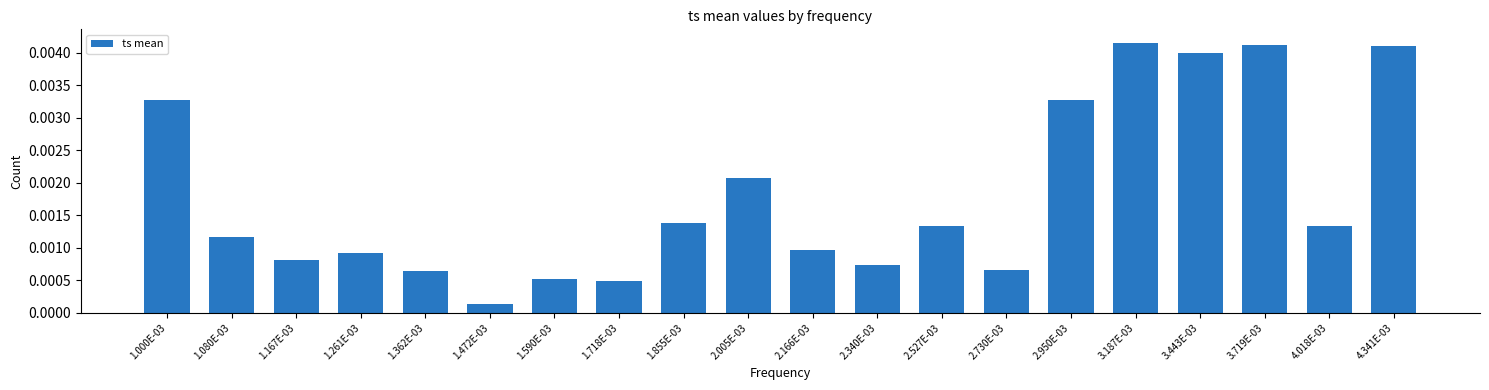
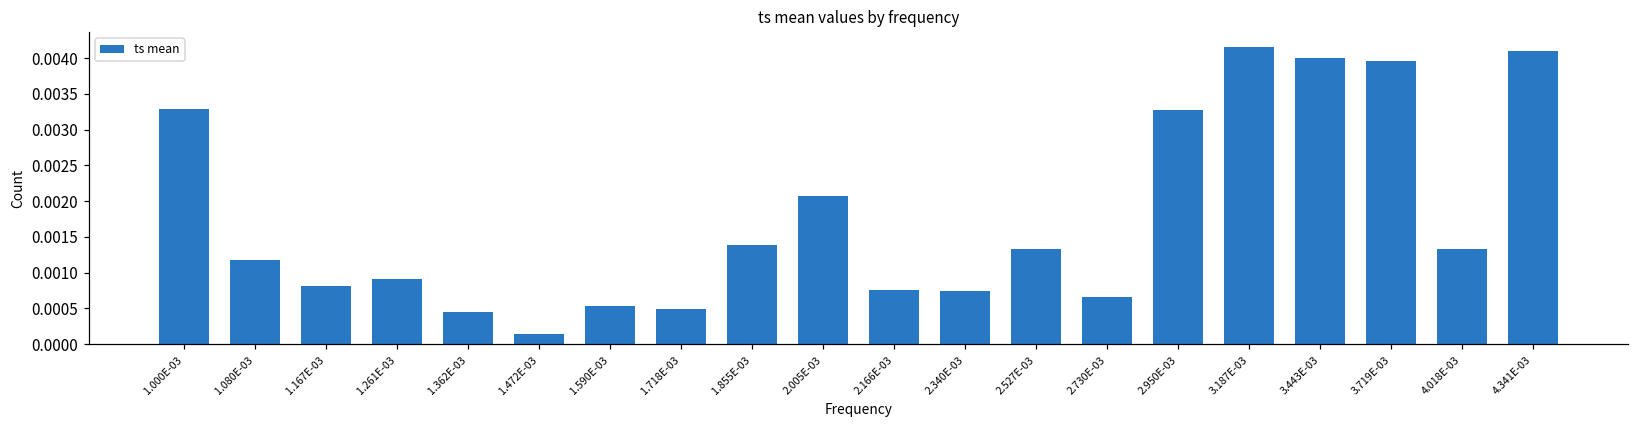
1.362E-03: 0.0006 -> 0.0005
2.166E-03: 0.0010 -> 0.0008
3.719E-03: 0.0041 -> 0.0040
